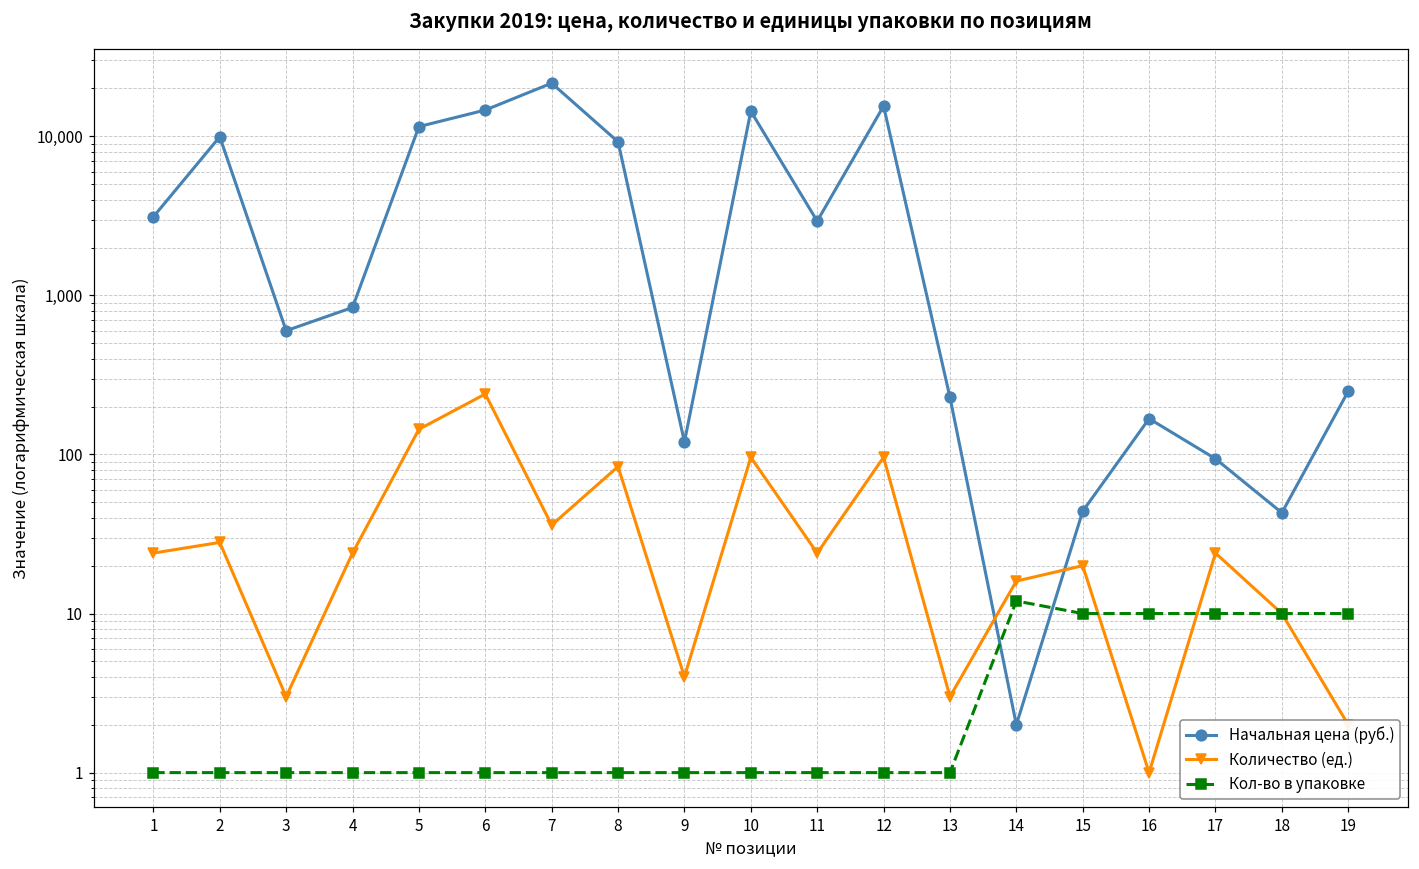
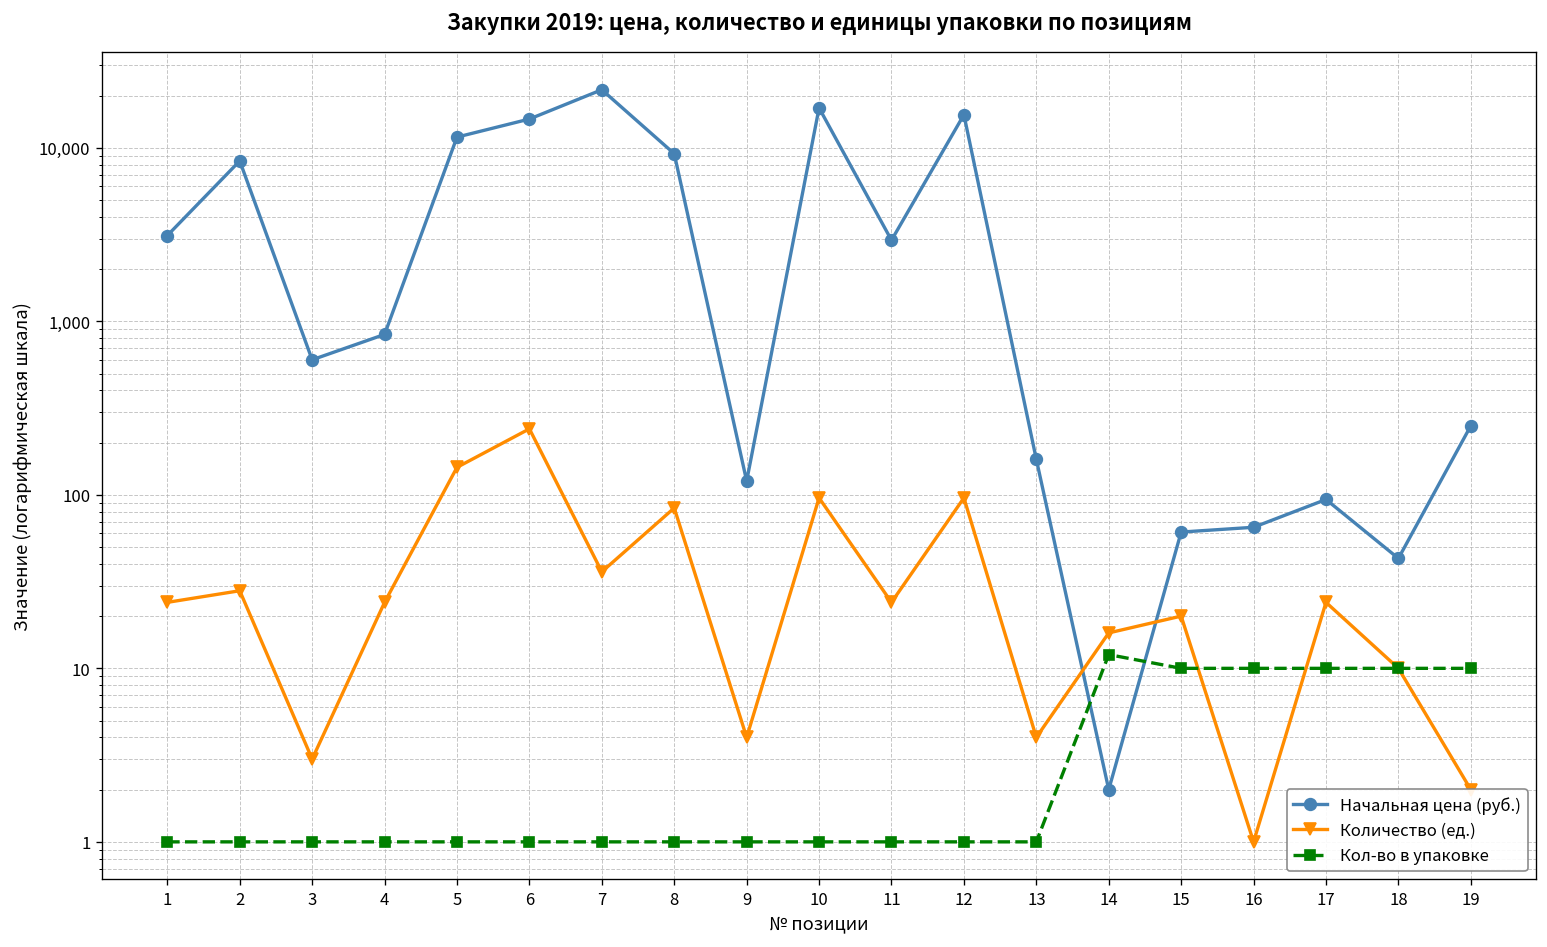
Начальная цена (руб.), 2: 10,000 -> 8,000
Начальная цена (руб.), 10: 14,000 -> 17,000
Начальная цена (руб.), 13: 230 -> 160
Количество (ед.), 13: 3 -> 4
Начальная цена (руб.), 15: 44 -> 61
Начальная цена (руб.), 16: 170 -> 70
